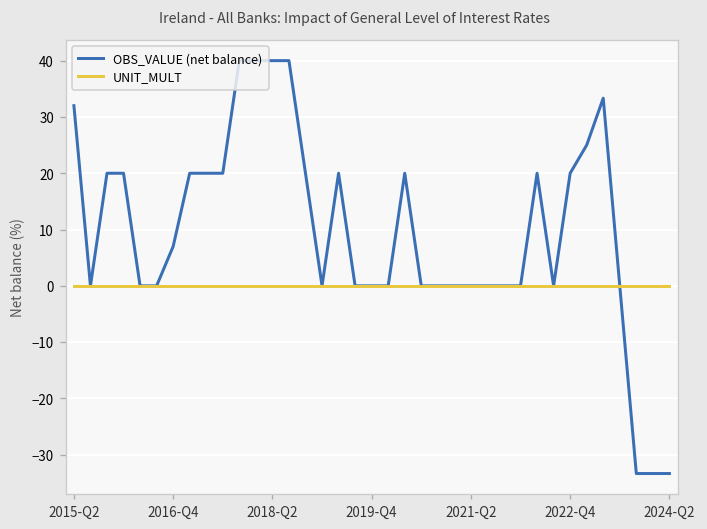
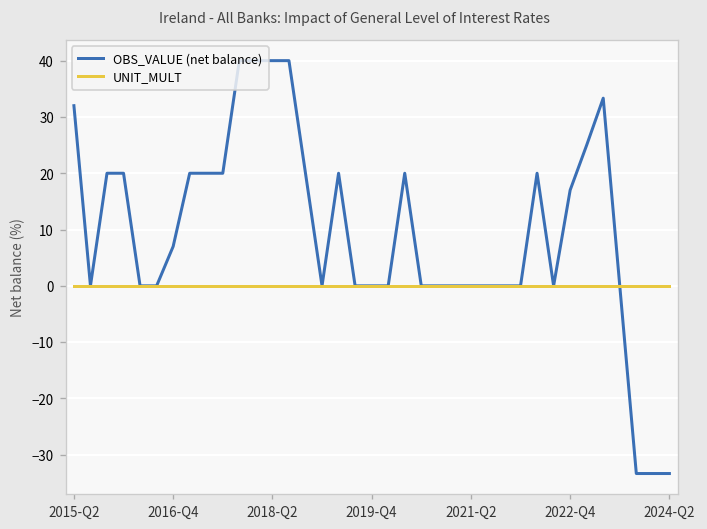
OBS_VALUE (net balance), 2022-Q4: 20 -> 17
